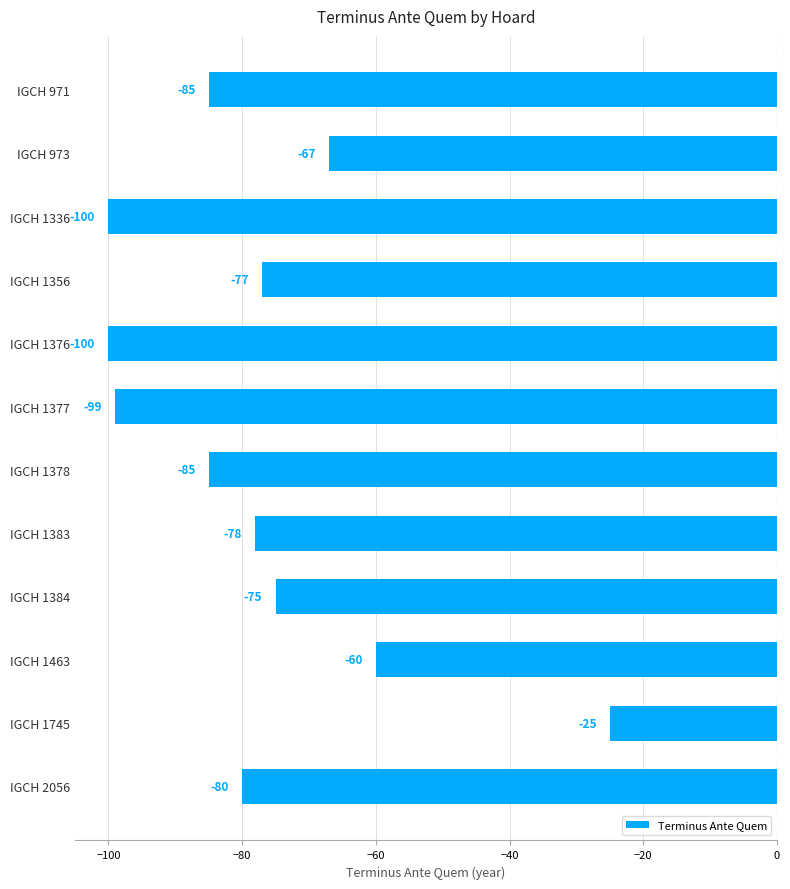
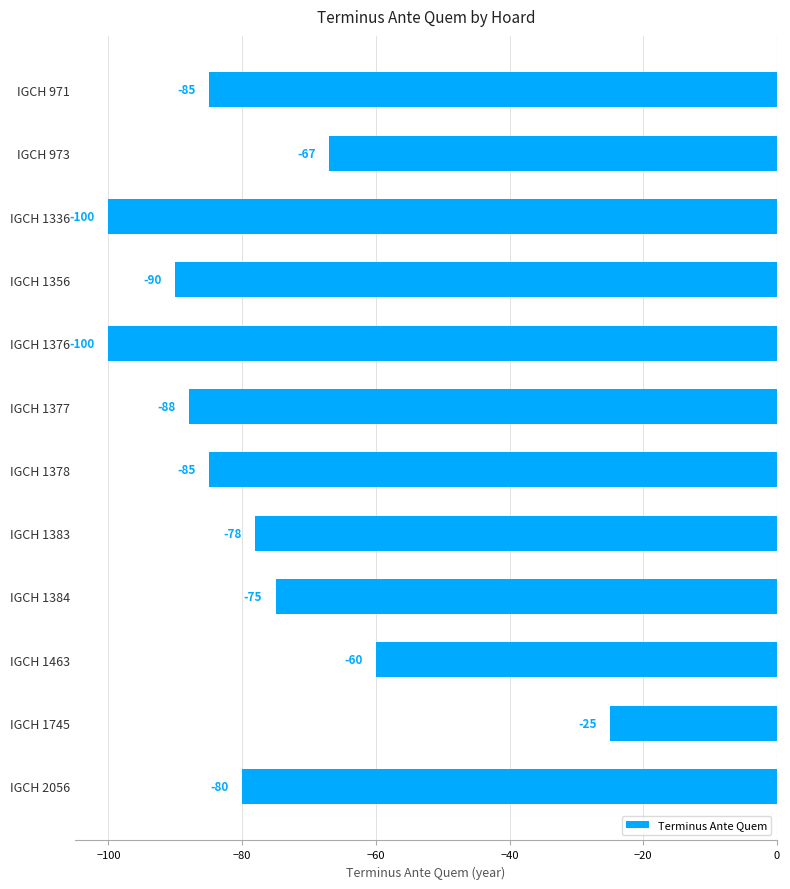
IGCH 1356: -77 -> -90
IGCH 1377: -99 -> -88
